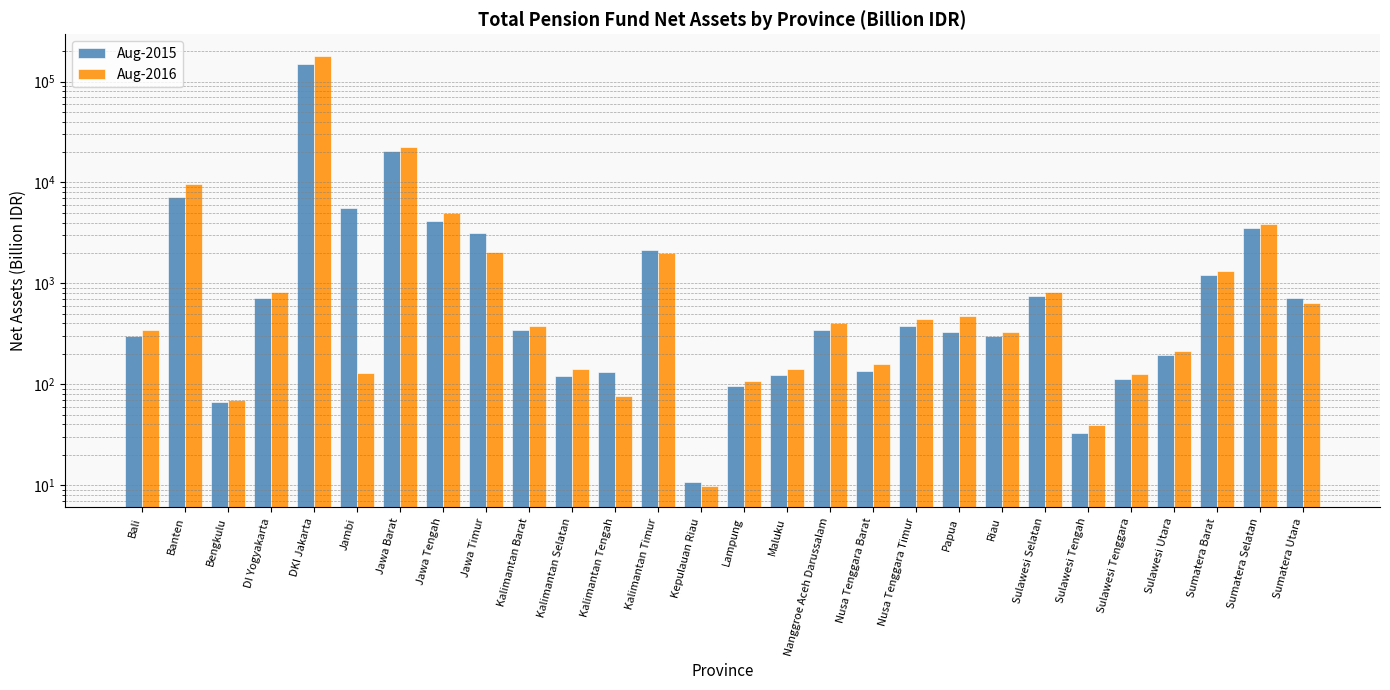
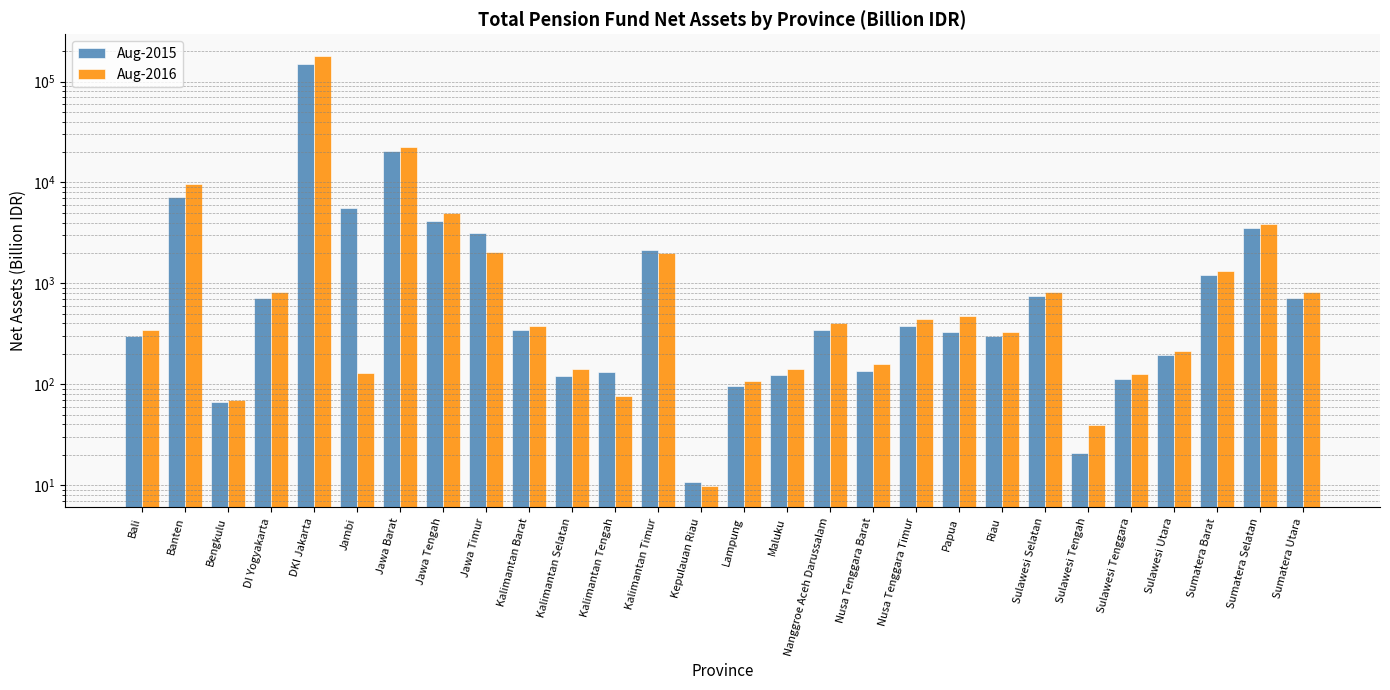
Aug-2015, Sulawesi Tengah: 33 -> 21
Aug-2016, Sumatera Utara: 600 -> 800
